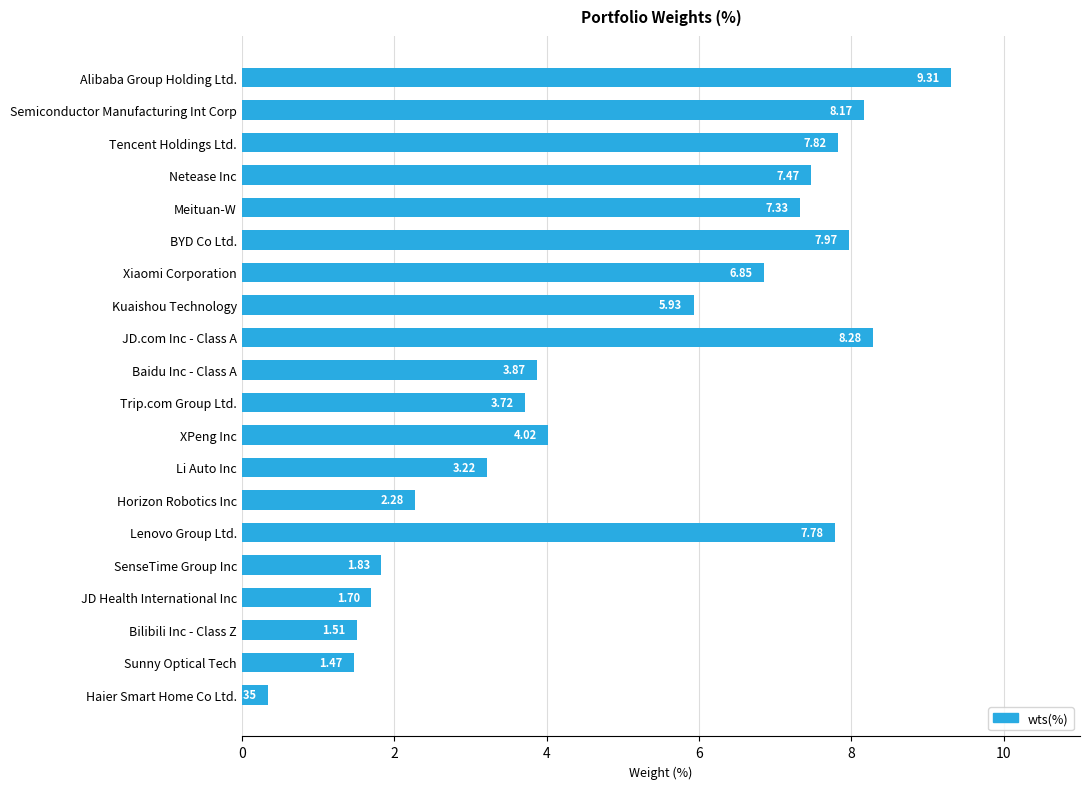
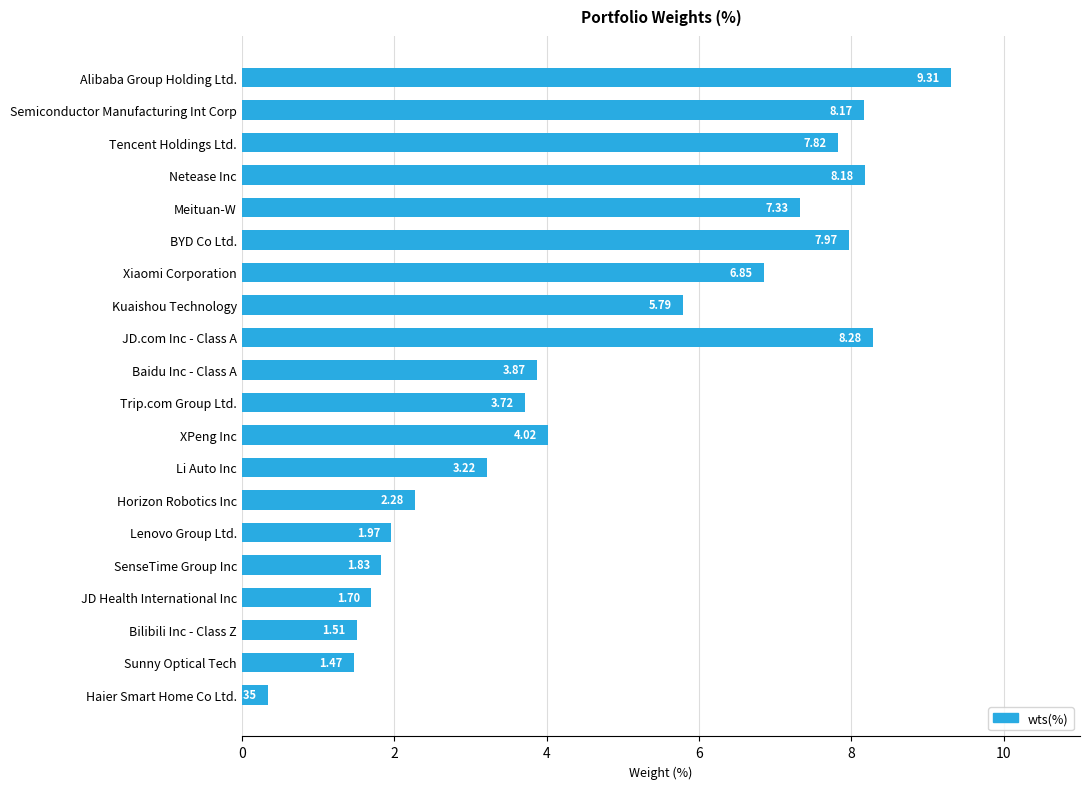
Netease Inc: 7.47 -> 8.18
Kuaishou Technology: 5.93 -> 5.79
Lenovo Group Ltd.: 7.78 -> 1.97
